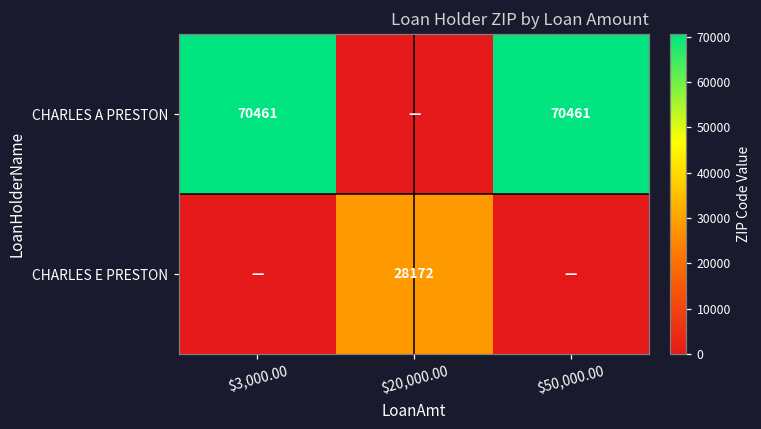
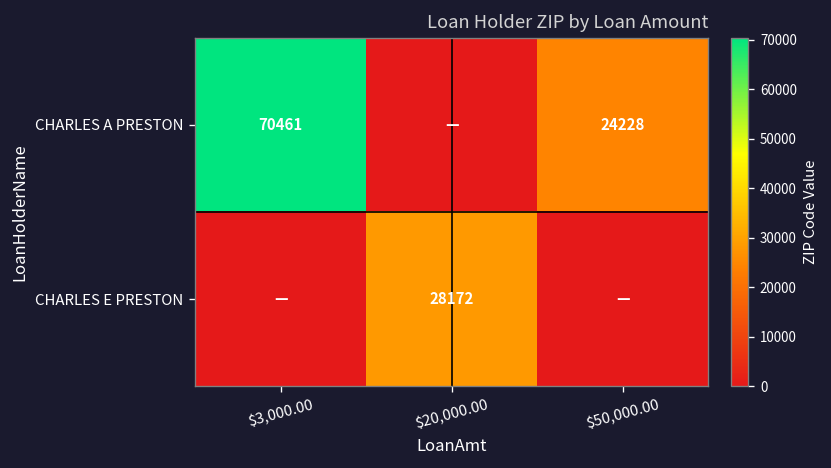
CHARLES A PRESTON, $50,000.00: 70461 -> 24228
